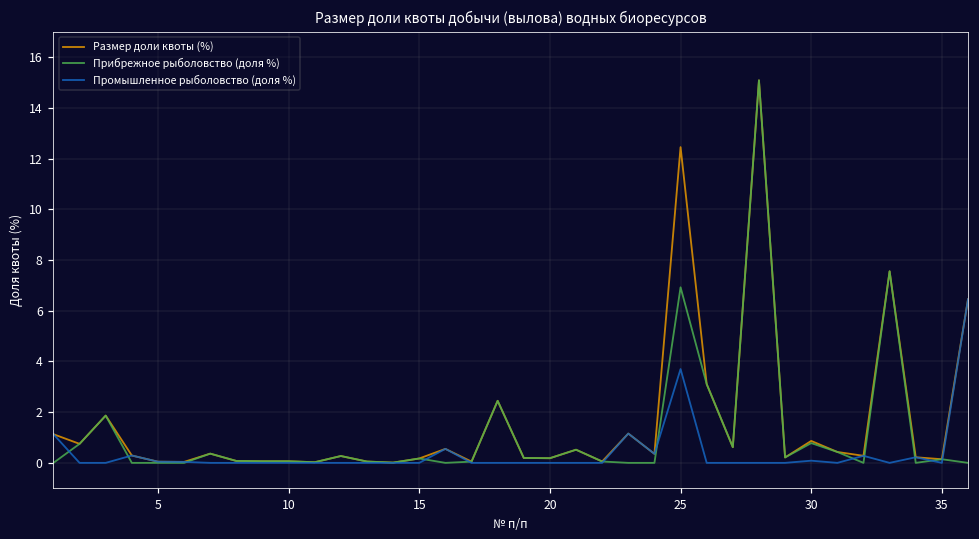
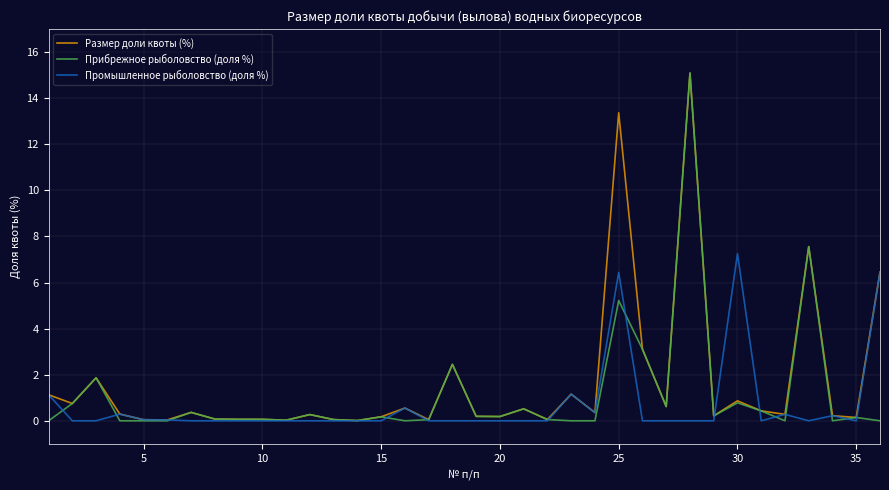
Размер доли квоты (%), 25: 12.5 -> 13.4
Прибрежное рыболовство (доля %), 25: 6.9 -> 5.2
Промышленное рыболовство (доля %), 25: 3.7 -> 6.4
Промышленное рыболовство (доля %), 30: 0.1 -> 7.3
